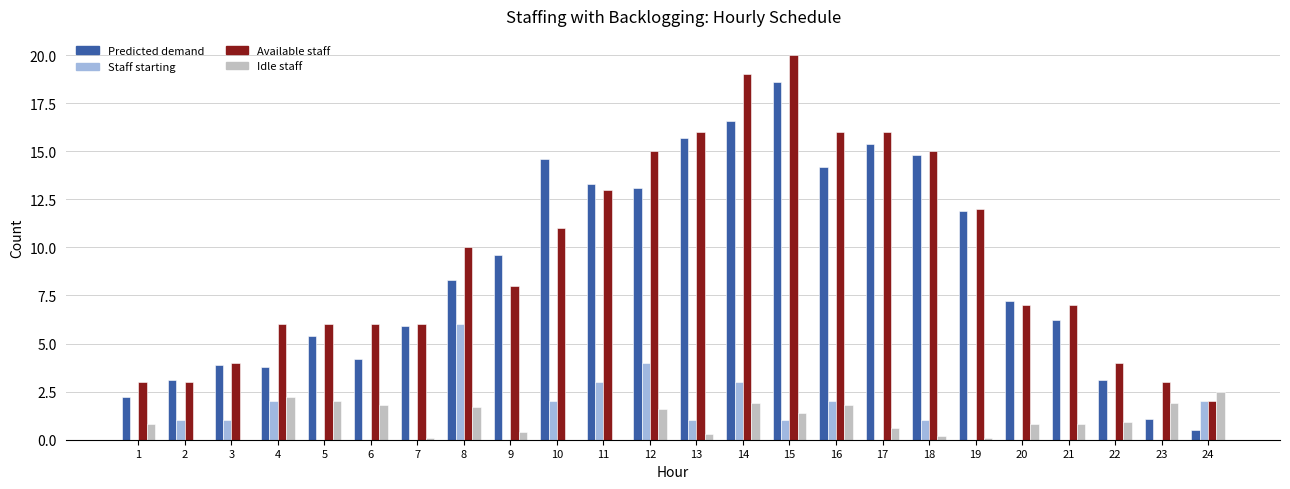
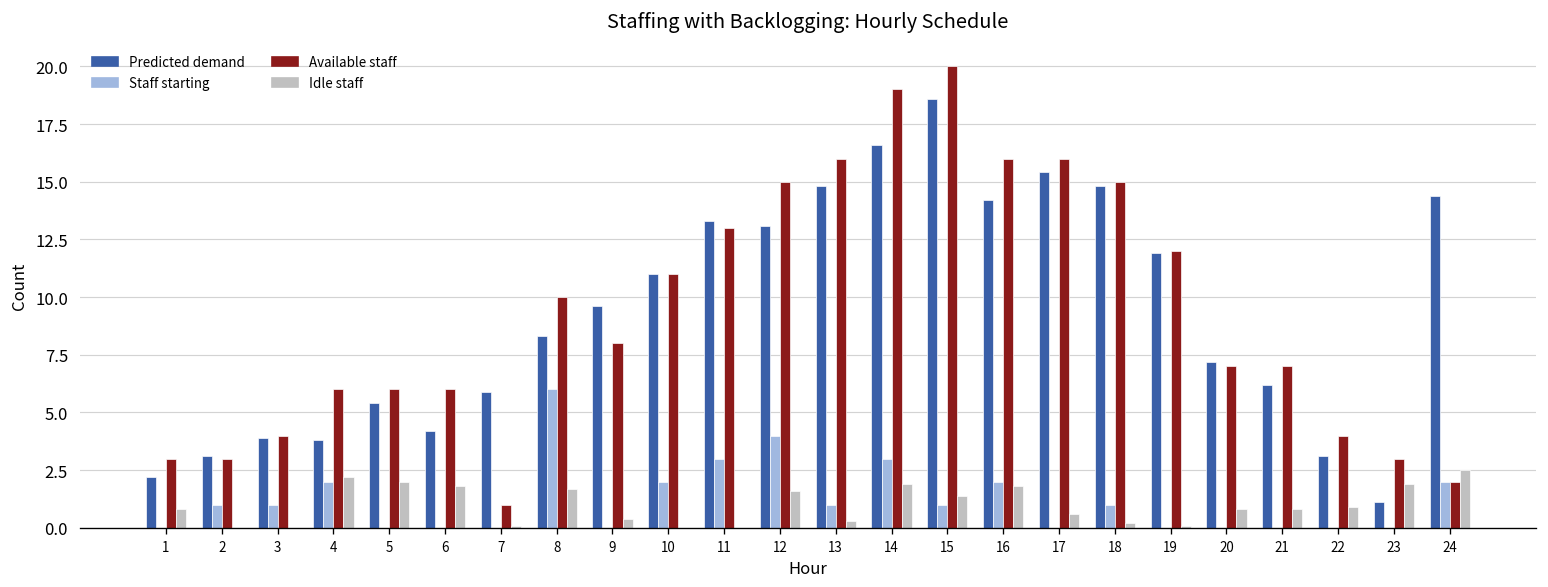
Available staff, 7: 6 -> 1
Predicted demand, 10: 14.6 -> 11.0
Predicted demand, 13: 15.7 -> 14.8
Predicted demand, 24: 0.5 -> 14.4
